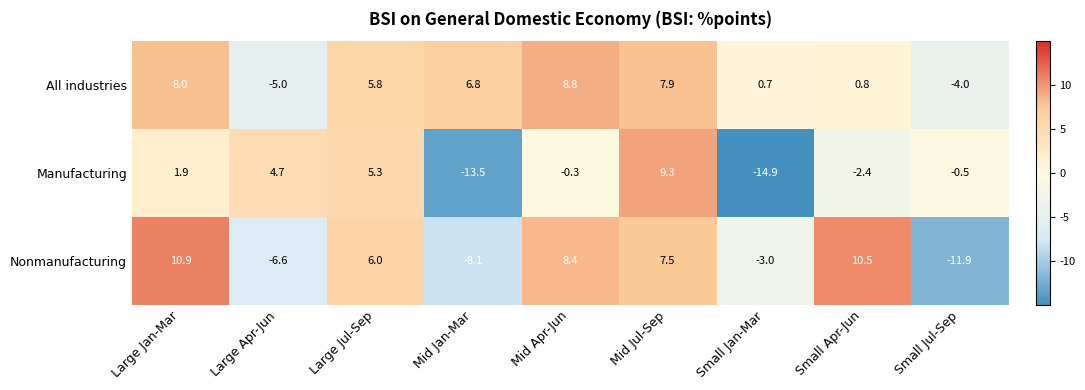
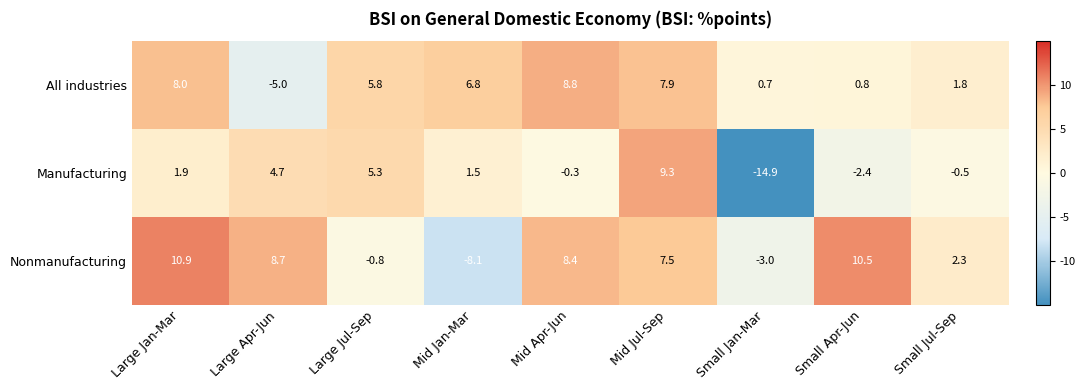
All industries, Small Jul-Sep: -4.0 -> 1.8
Manufacturing, Mid Jan-Mar: -13.5 -> 1.5
Nonmanufacturing, Large Apr-Jun: -6.6 -> 8.7
Nonmanufacturing, Large Jul-Sep: 6.0 -> -0.8
Nonmanufacturing, Small Jul-Sep: -11.9 -> 2.3
